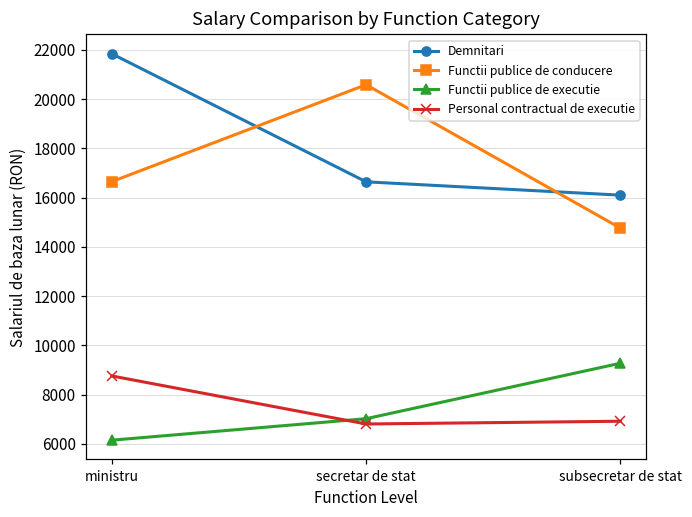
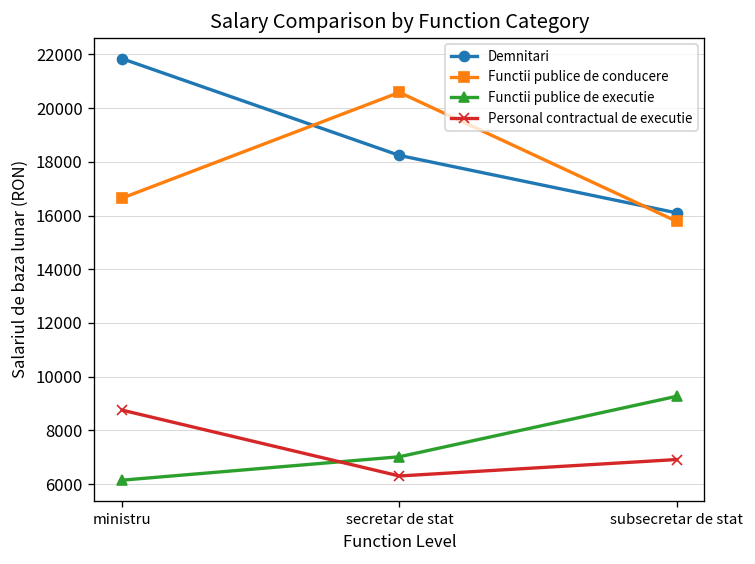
Demnitari, secretar de stat: 16600 -> 18200
Personal contractual de executie, secretar de stat: 6800 -> 6300
Functii publice de conducere, subsecretar de stat: 14800 -> 15800
